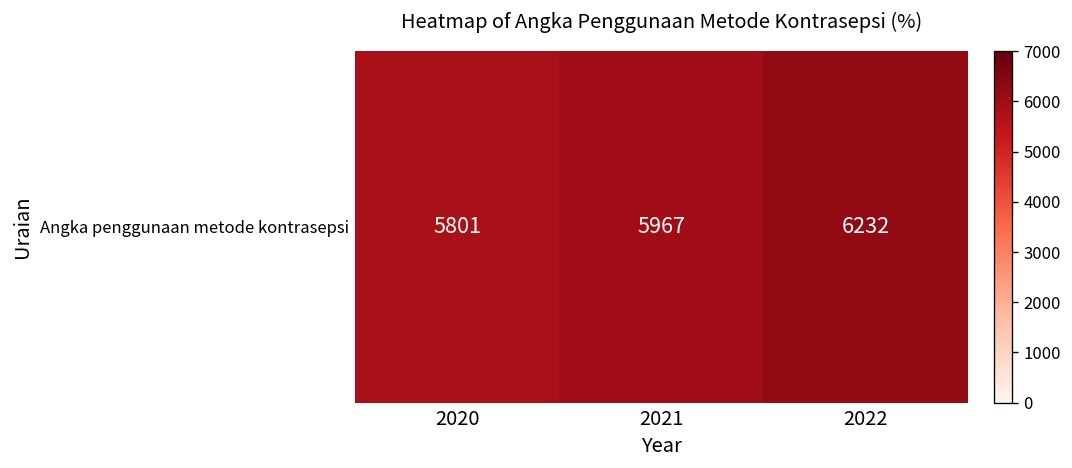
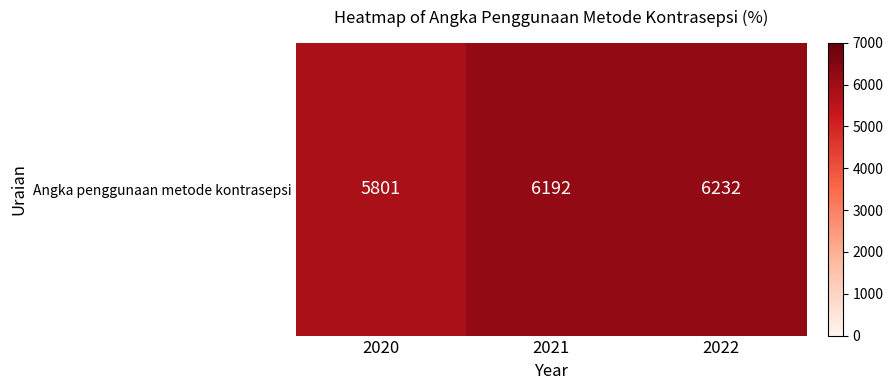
Angka penggunaan metode kontrasepsi, 2021: 5967 -> 6192
